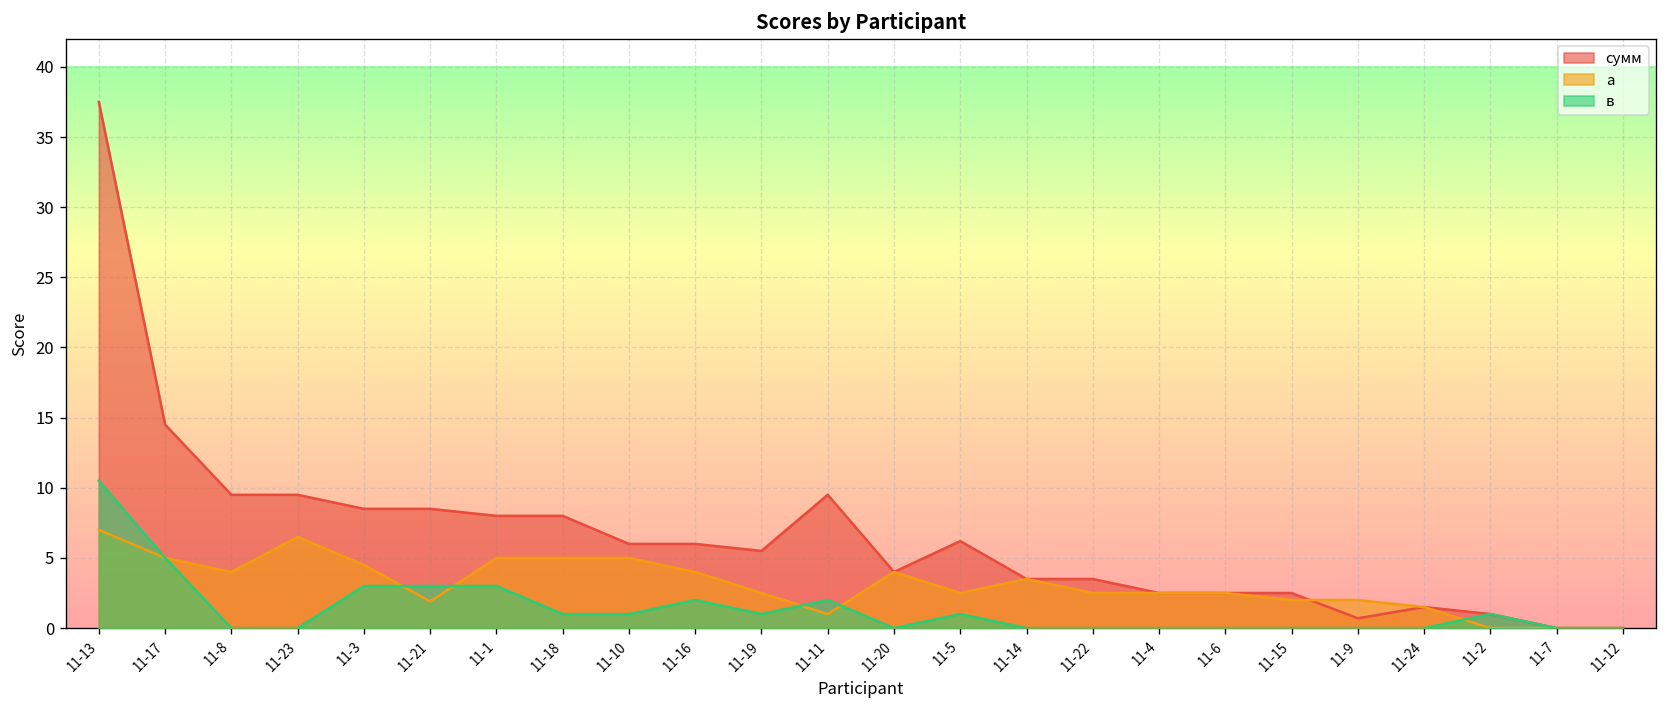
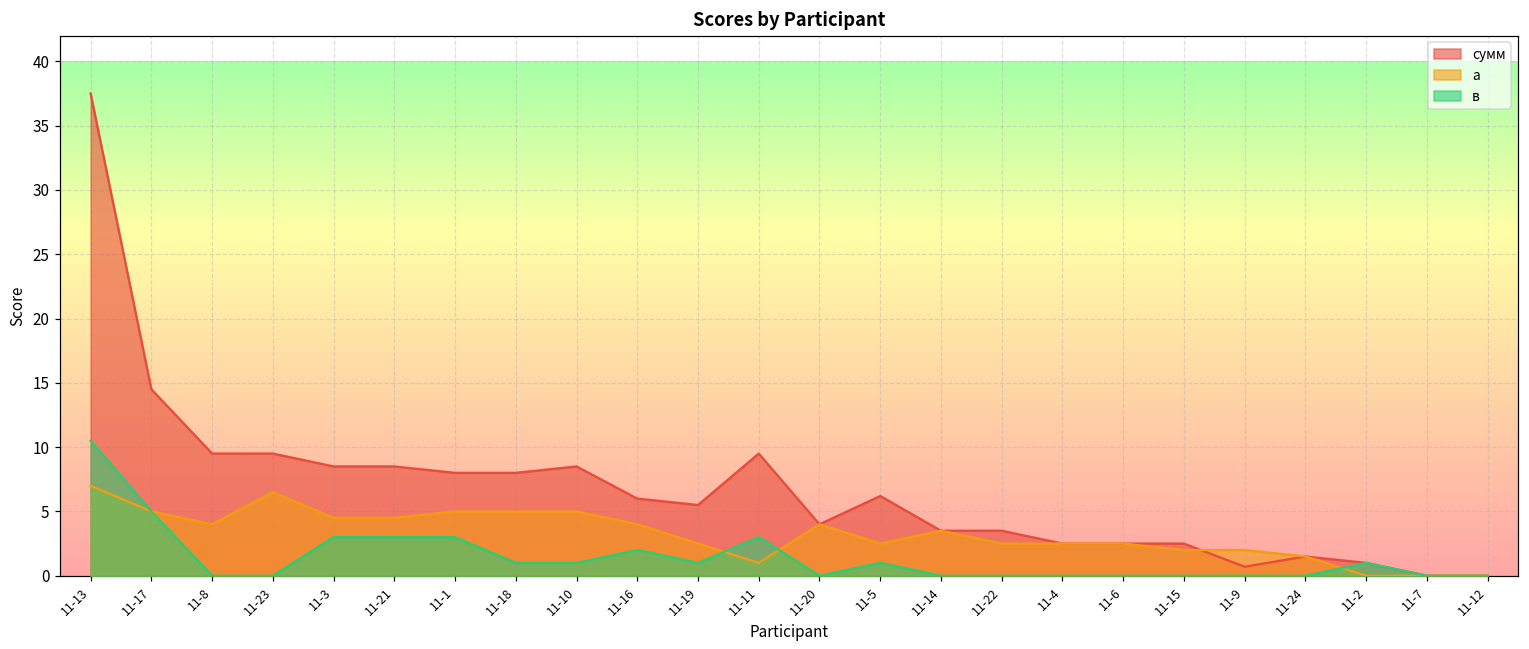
а, 11-21: 1.9 -> 4.5
сумм, 11-10: 6.0 -> 8.5
в, 11-11: 2 -> 3
